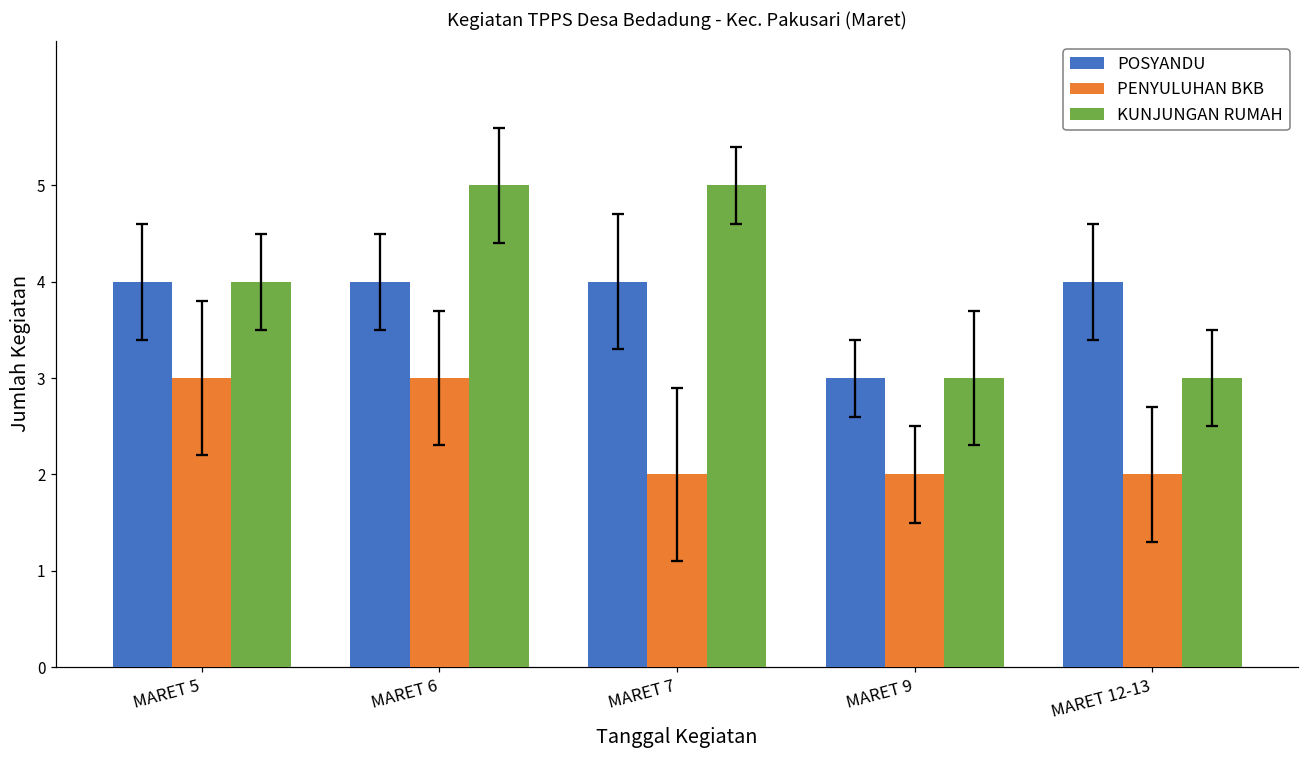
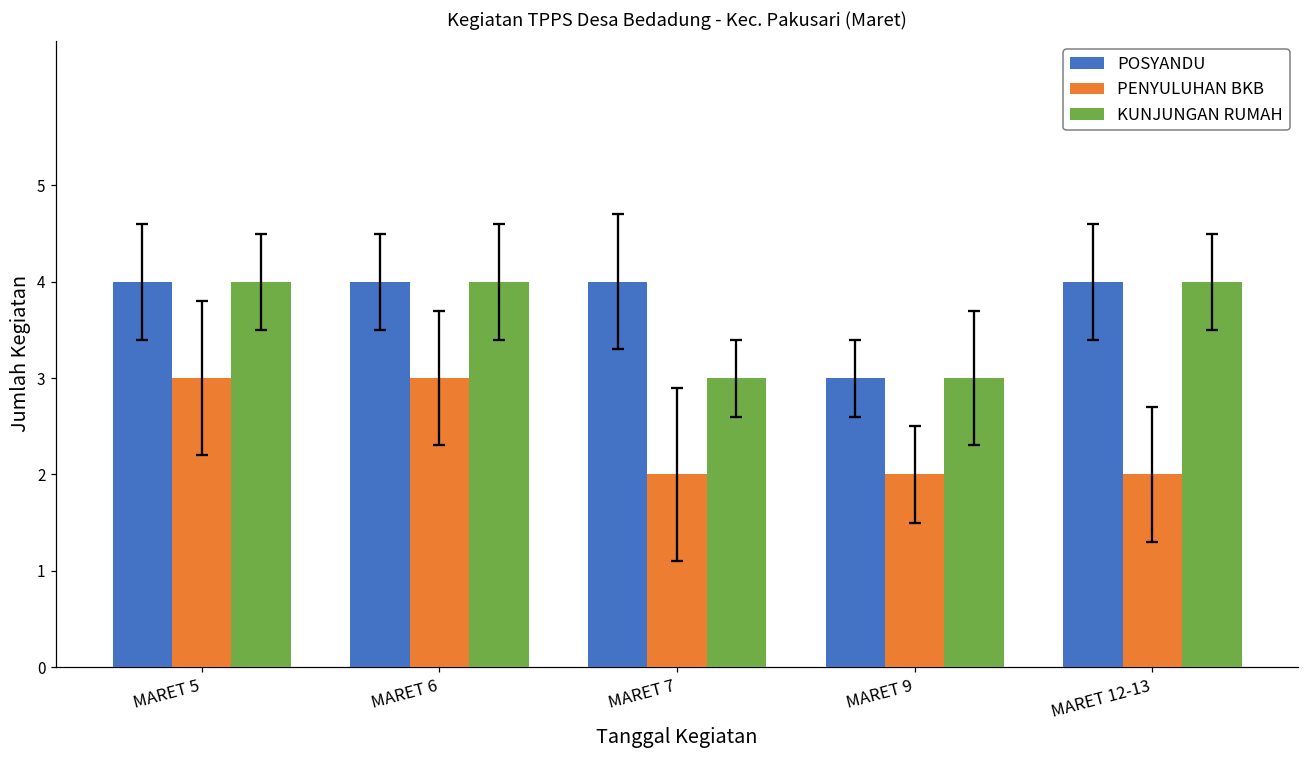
KUNJUNGAN RUMAH, MARET 6: 5 -> 4
KUNJUNGAN RUMAH, MARET 7: 5 -> 3
KUNJUNGAN RUMAH, MARET 12-13: 3 -> 4
